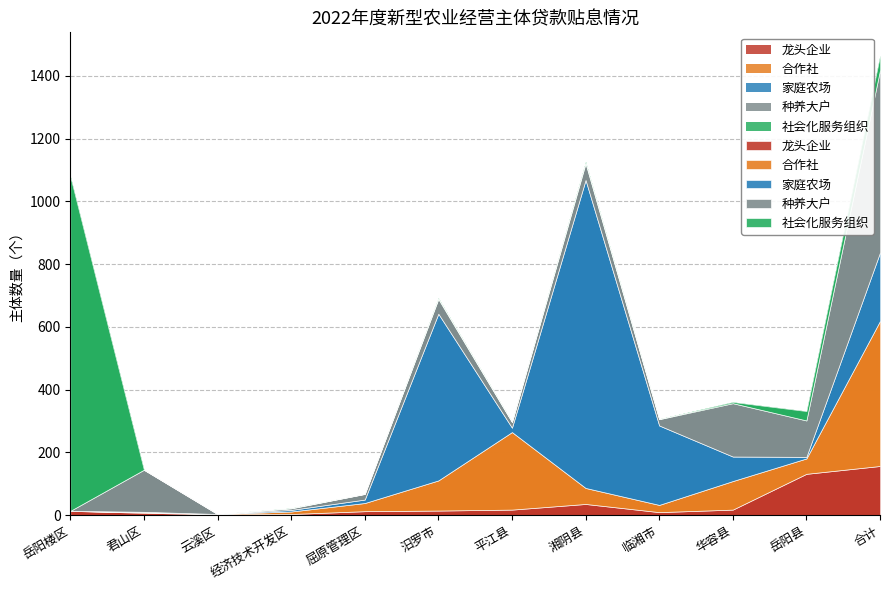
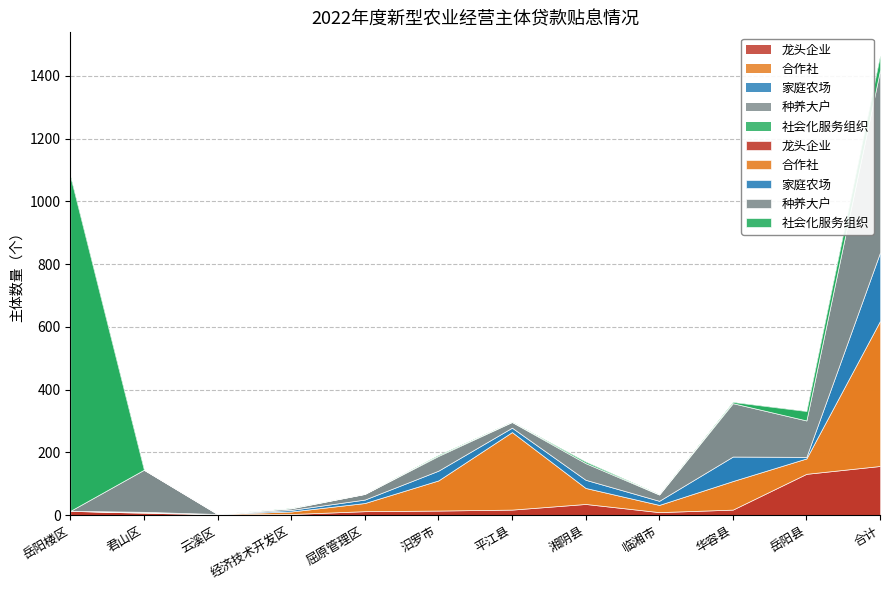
家庭农场, 汨罗市: 530 -> 30
家庭农场, 湘阴县: 980 -> 30
家庭农场, 临湘市: 250 -> 10
